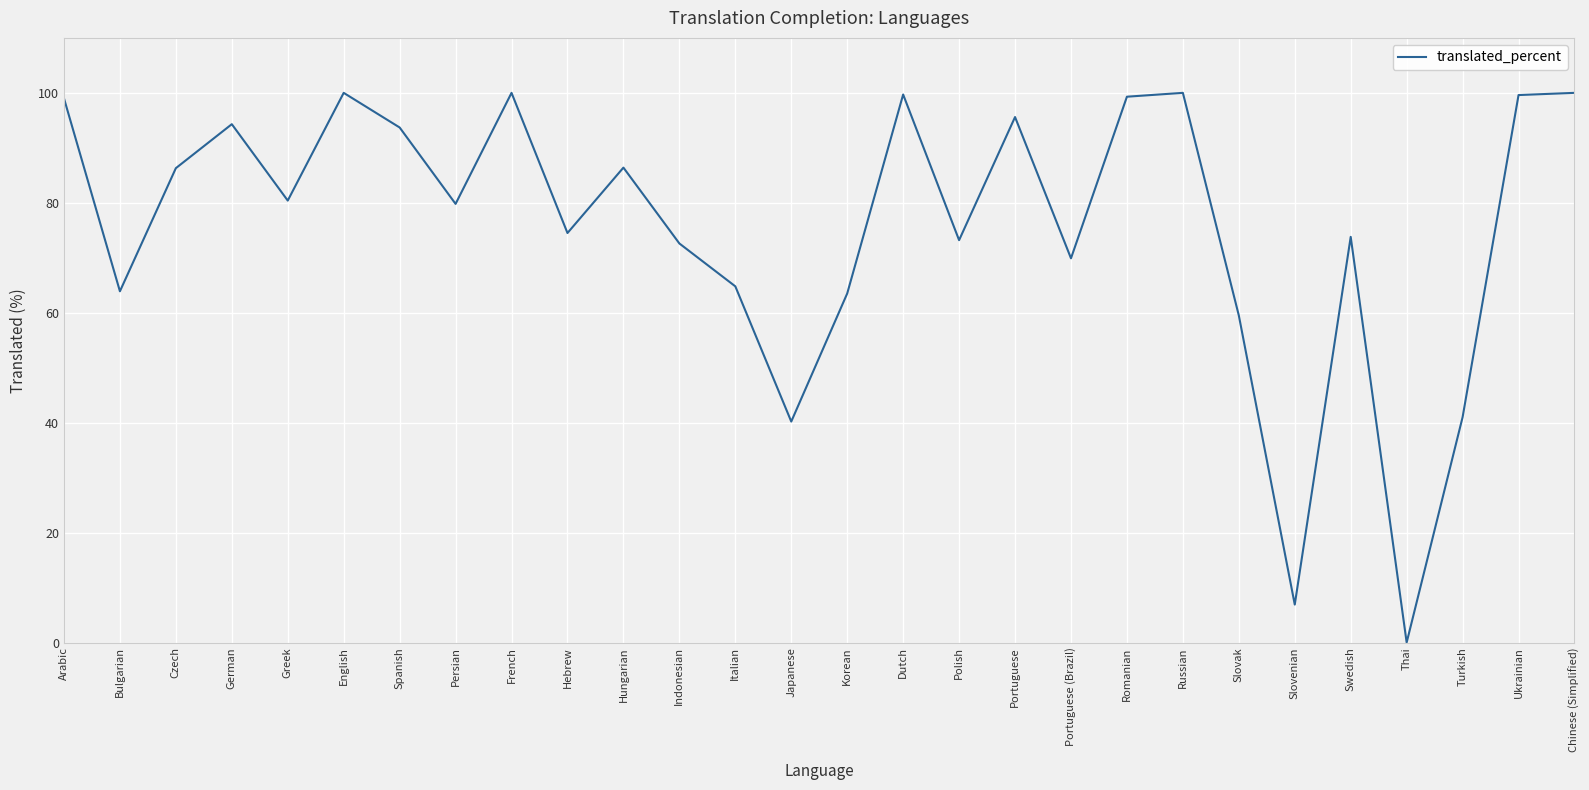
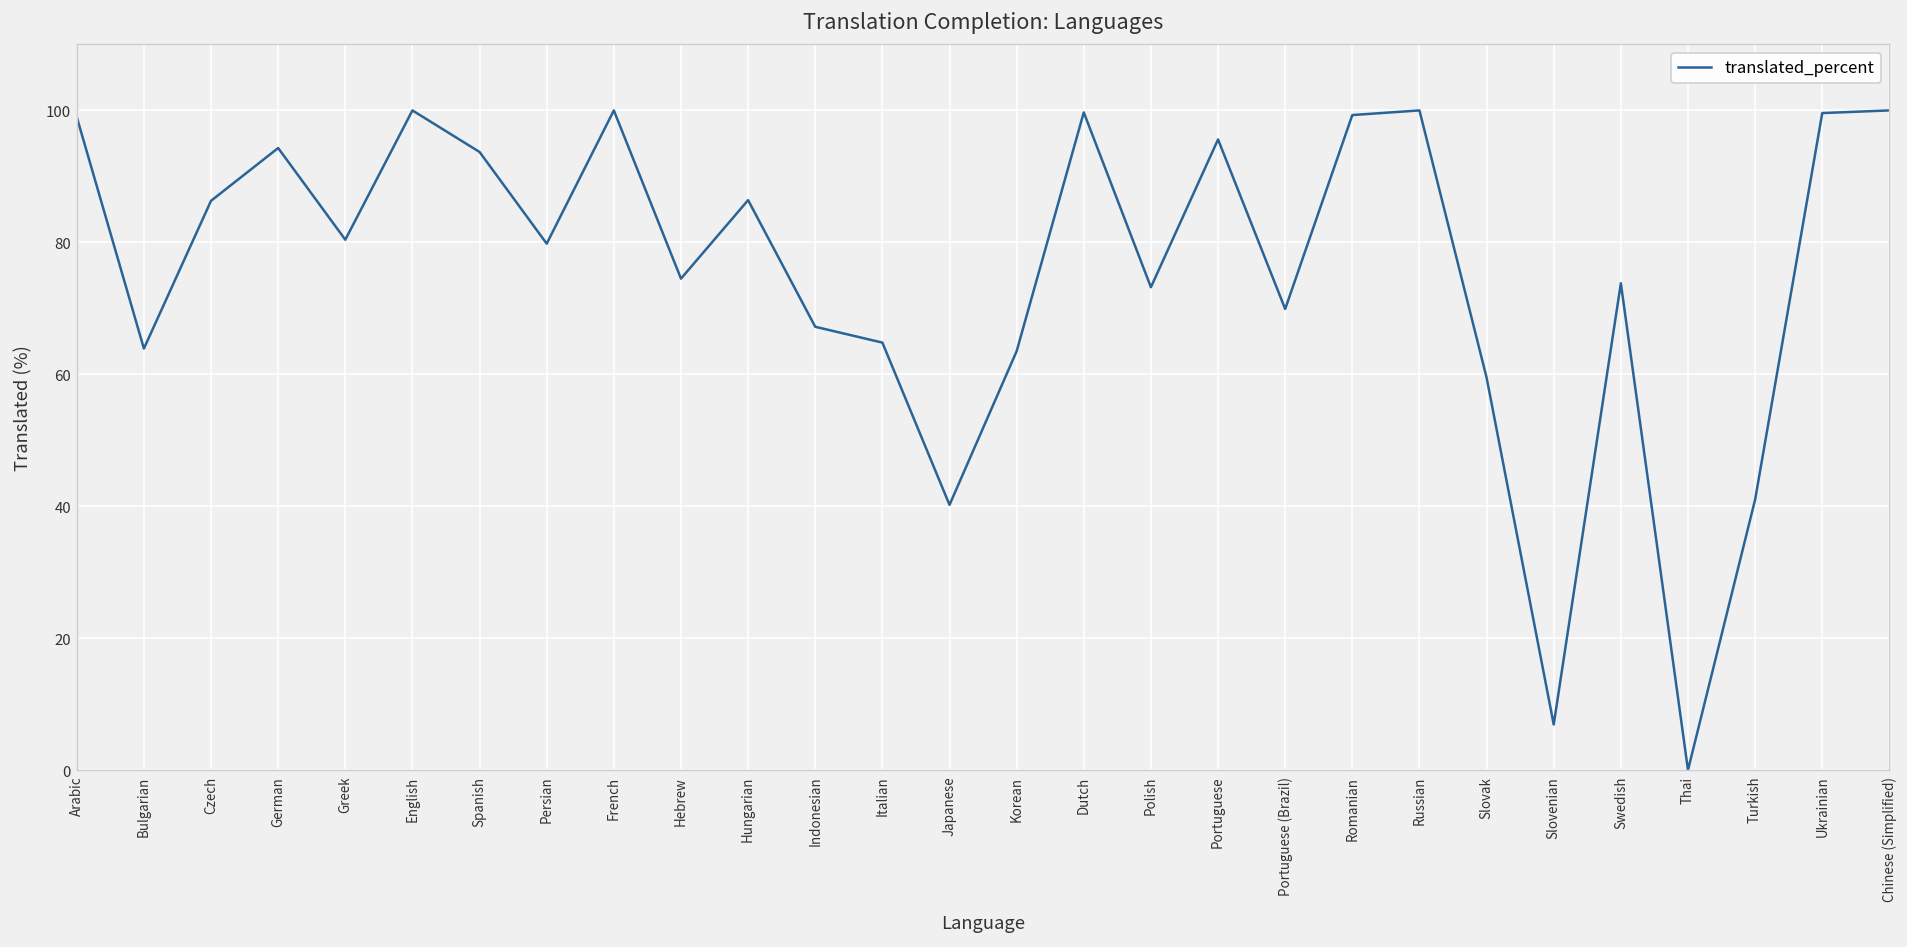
Indonesian: 73 -> 67
